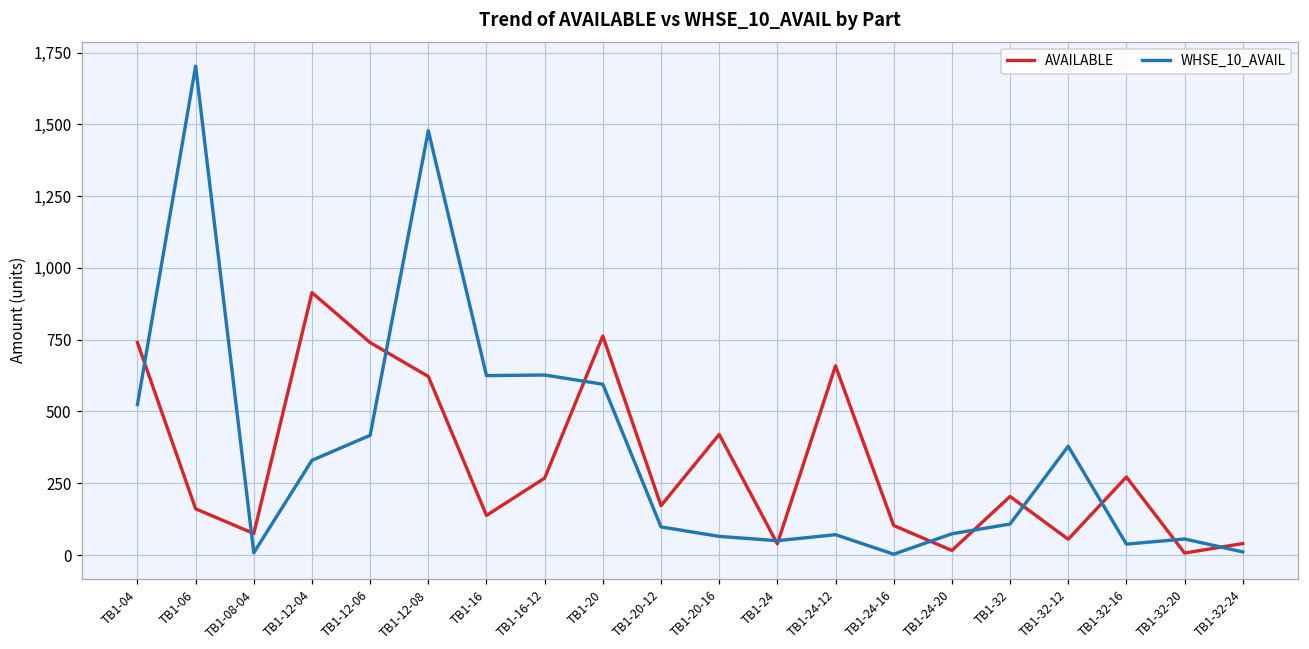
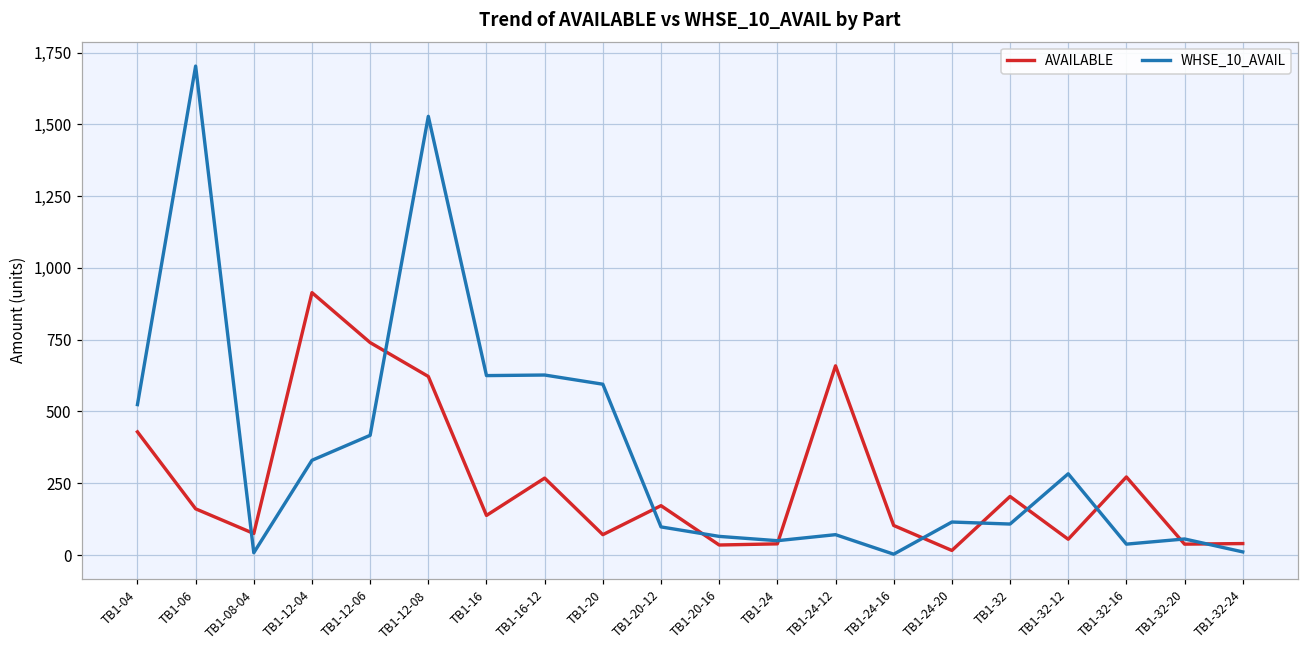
AVAILABLE, TB1-04: 740 -> 430
WHSE_10_AVAIL, TB1-12-08: 1,480 -> 1,530
AVAILABLE, TB1-20: 760 -> 70
AVAILABLE, TB1-20-16: 420 -> 40
WHSE_10_AVAIL, TB1-24-20: 70 -> 120
WHSE_10_AVAIL, TB1-32-12: 380 -> 280
AVAILABLE, TB1-32-20: 10 -> 40
